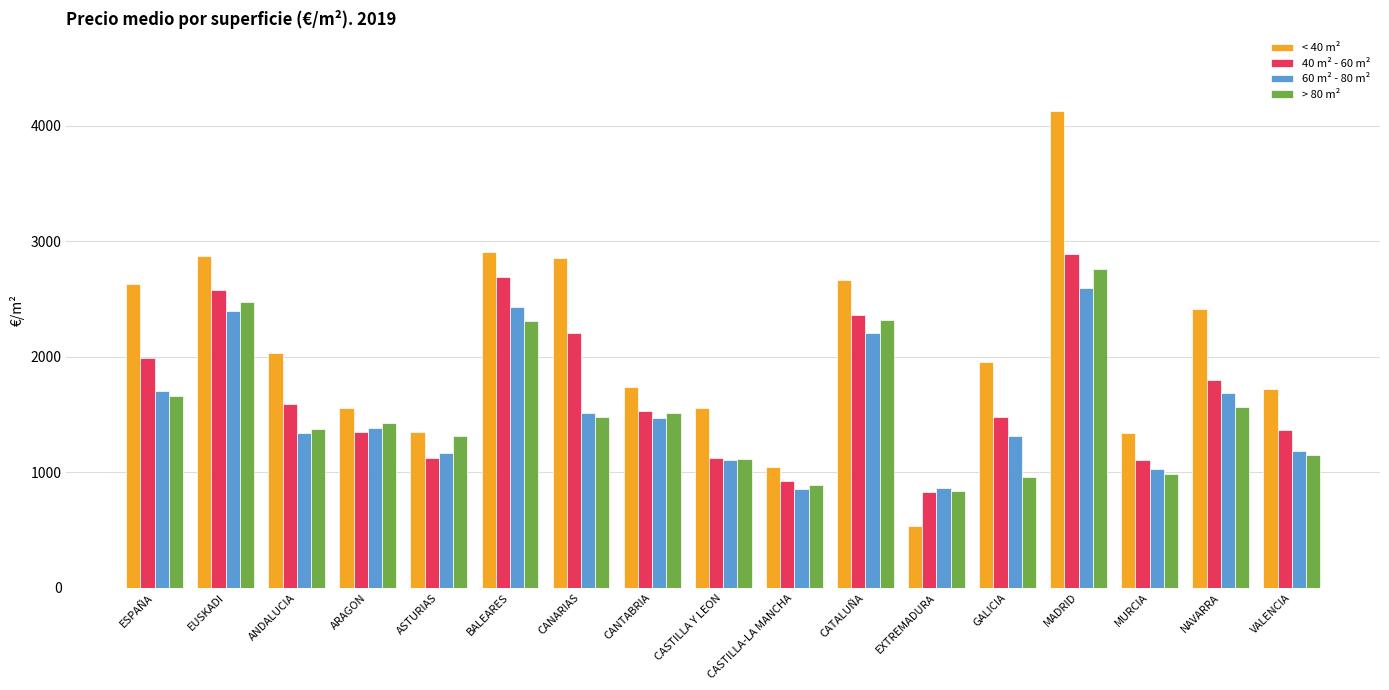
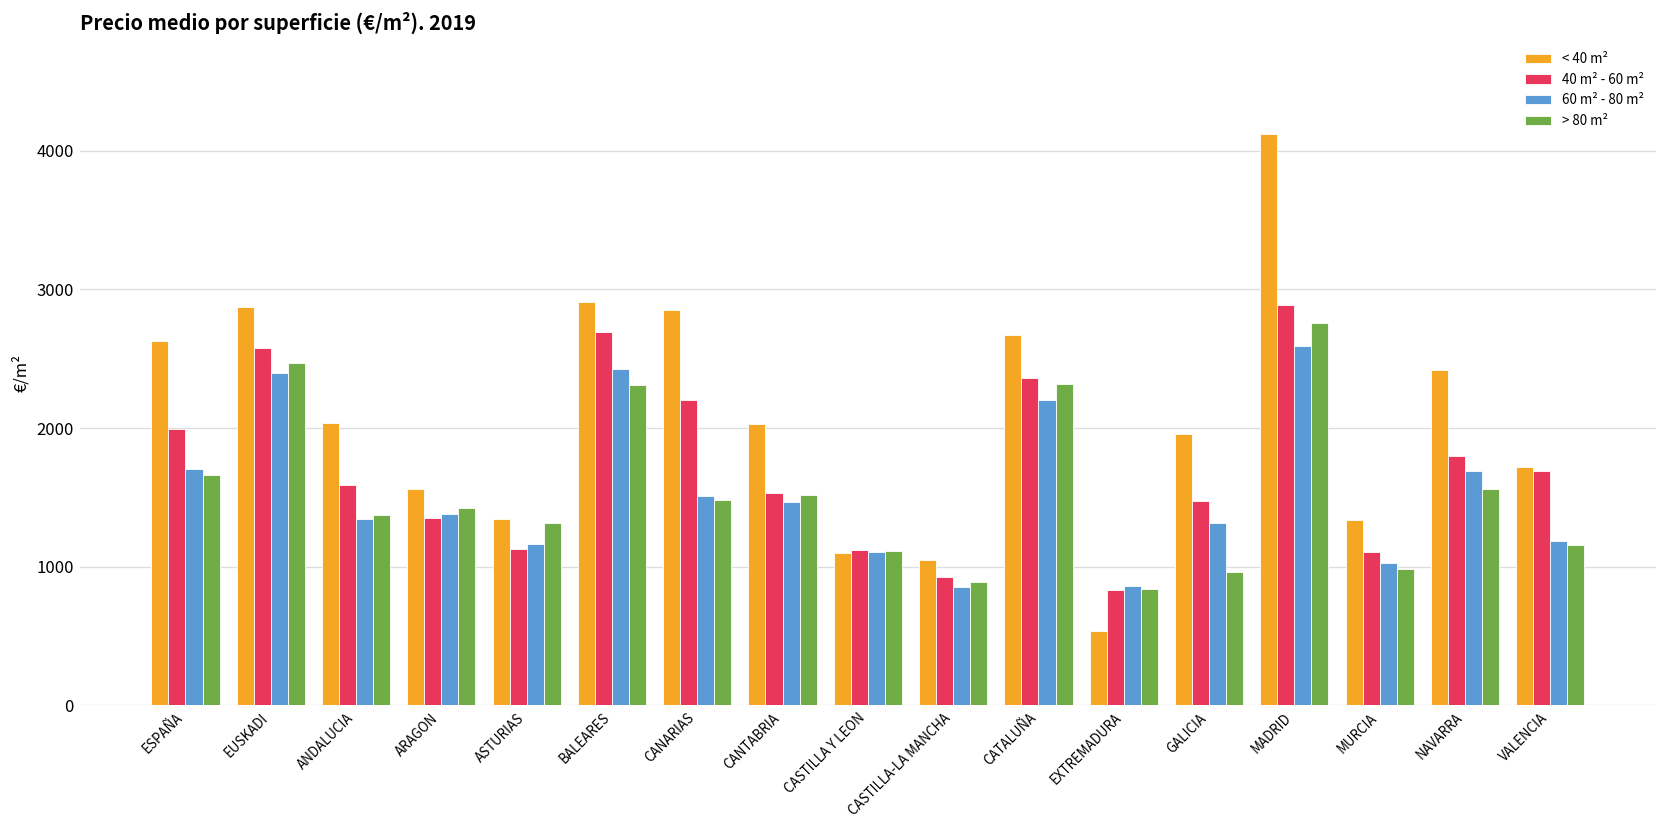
< 40 m², CANTABRIA: 1740 -> 2030
< 40 m², CASTILLA Y LEON: 1560 -> 1100
40 m² - 60 m², VALENCIA: 1360 -> 1690
